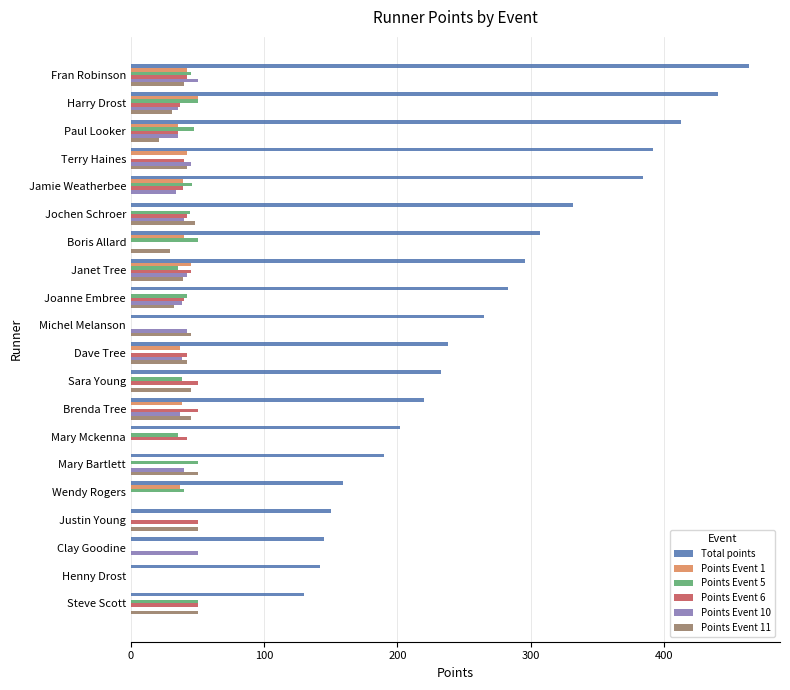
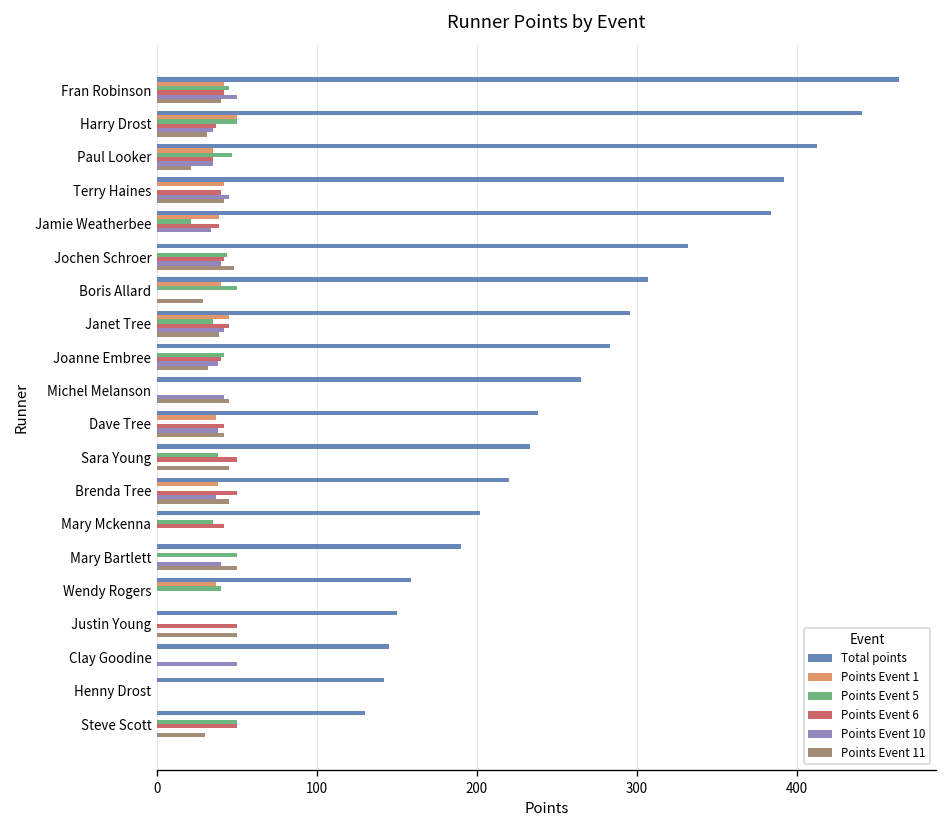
Points Event 5, Jamie Weatherbee: 46 -> 21
Points Event 11, Steve Scott: 50 -> 30
